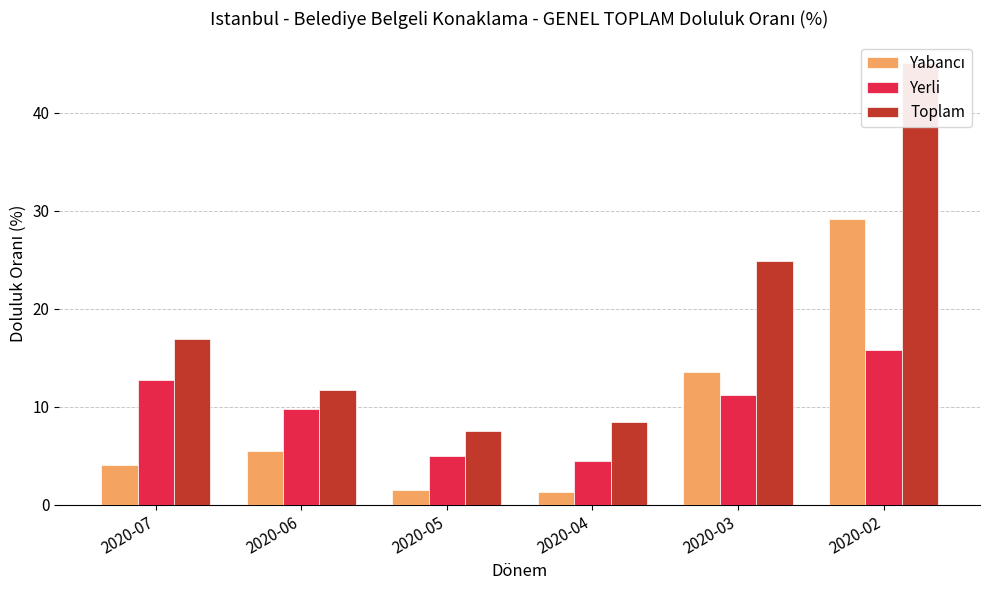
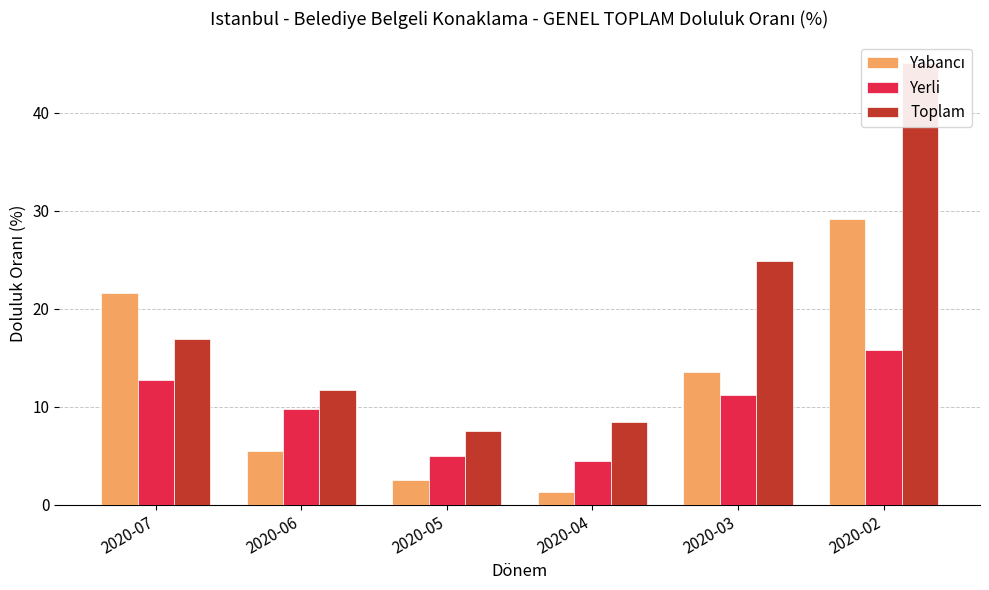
Yabancı, 2020-07: 4 -> 22
Yabancı, 2020-05: 2 -> 3
